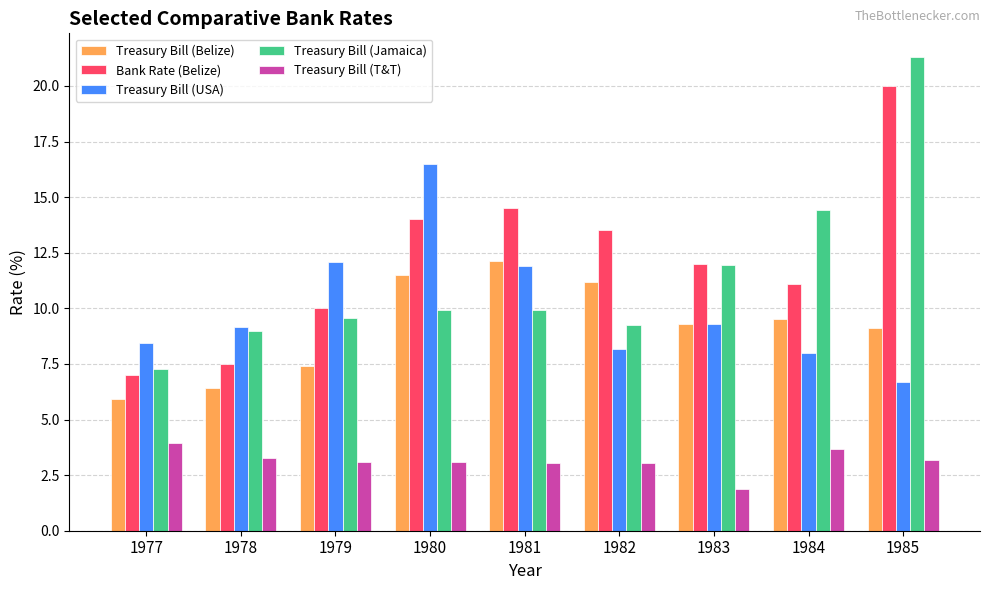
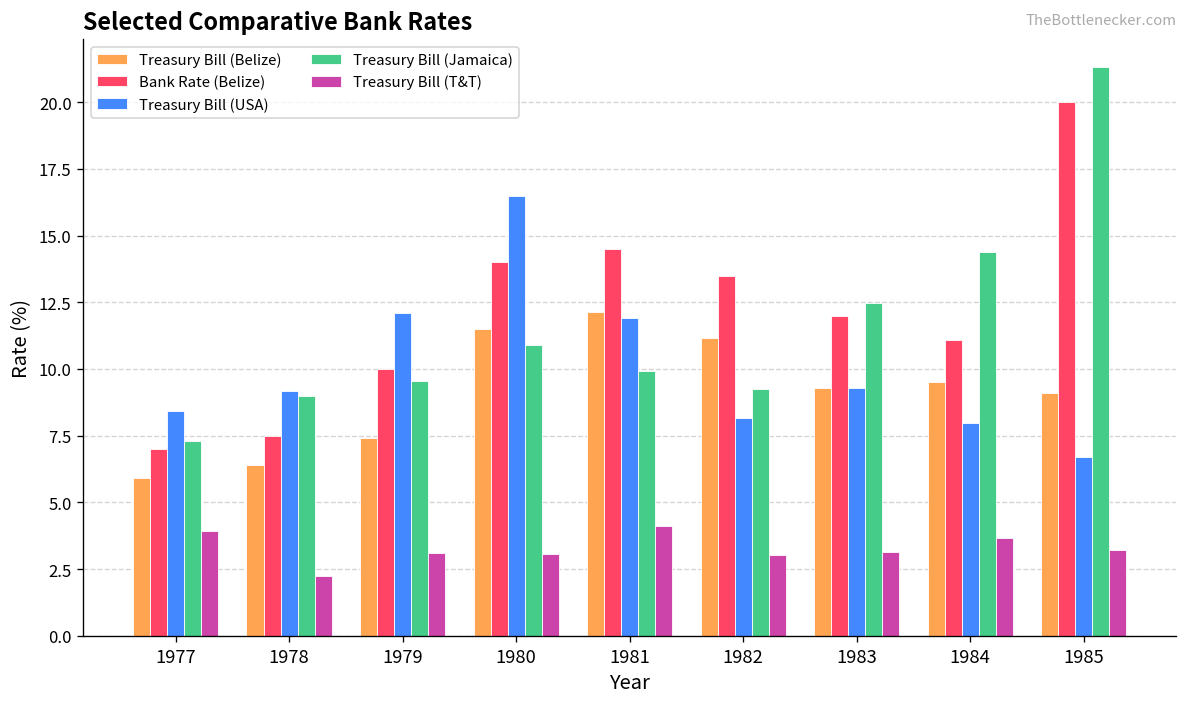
Treasury Bill (T&T), 1978: 3.3 -> 2.2
Treasury Bill (Jamaica), 1980: 9.9 -> 10.9
Treasury Bill (T&T), 1981: 3.1 -> 4.1
Treasury Bill (Jamaica), 1983: 11.9 -> 12.5
Treasury Bill (T&T), 1983: 1.9 -> 3.2
